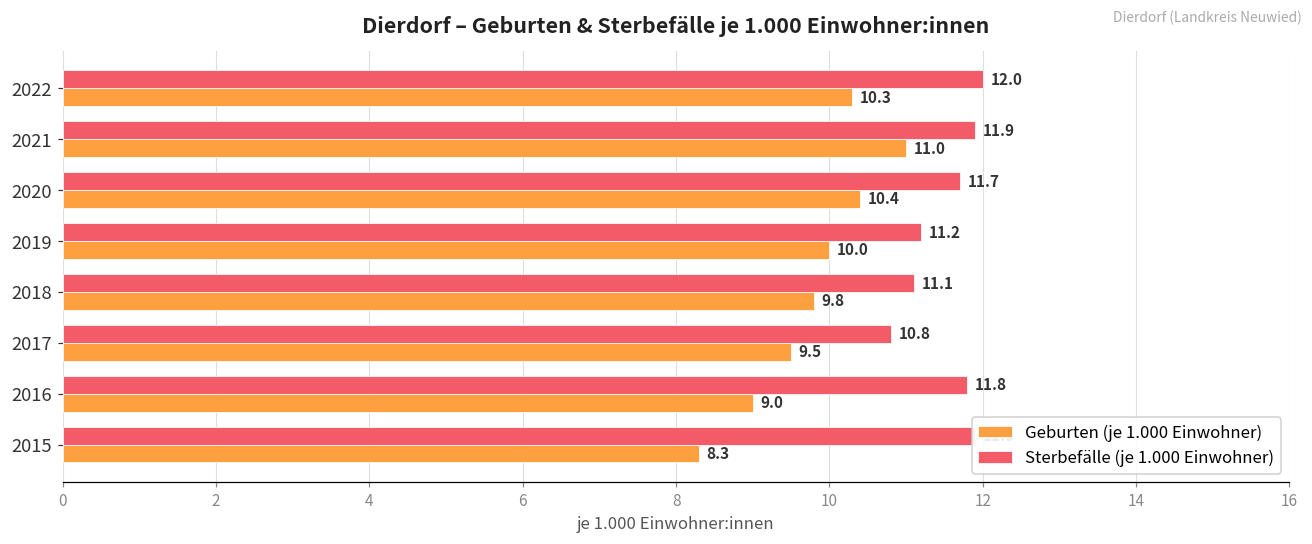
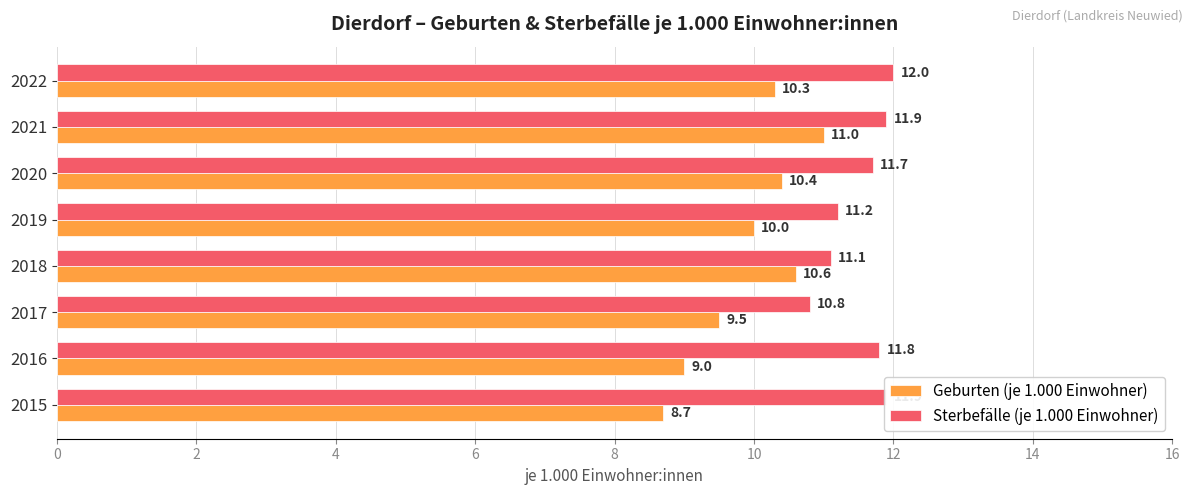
Geburten (je 1.000 Einwohner), 2018: 9.8 -> 10.6
Geburten (je 1.000 Einwohner), 2015: 8.3 -> 8.7
